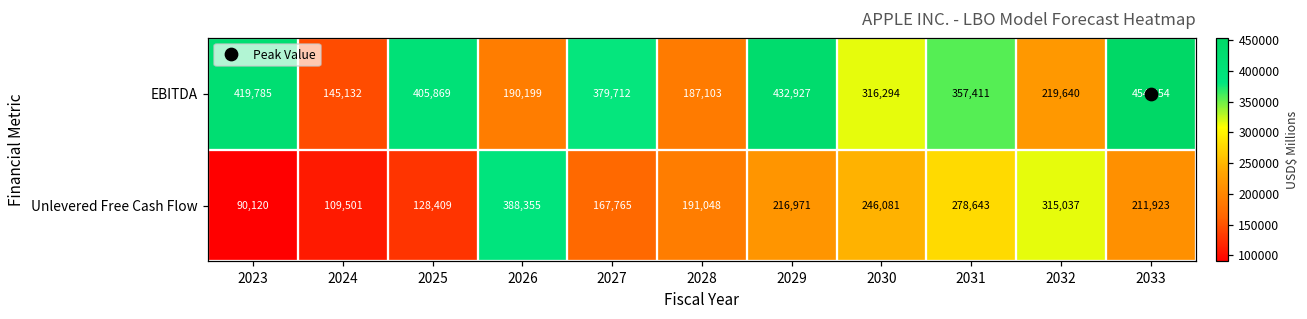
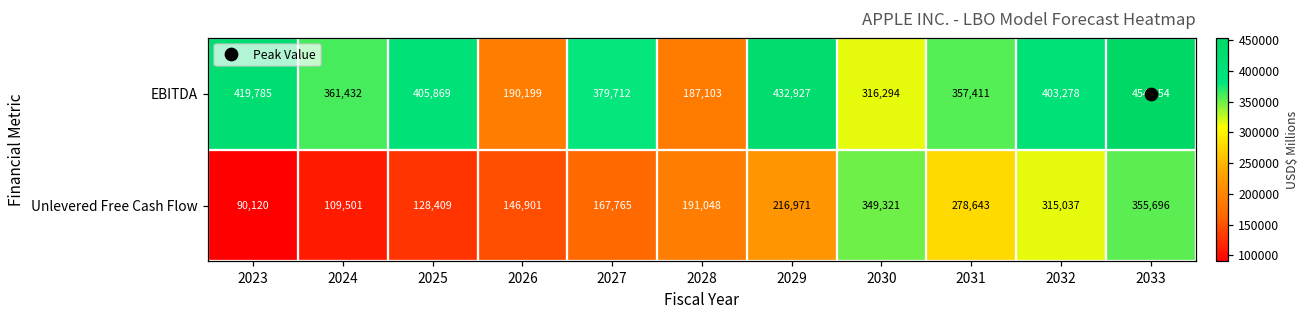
EBITDA, 2024: 145,132 -> 361,432
EBITDA, 2032: 219,640 -> 403,278
Unlevered Free Cash Flow, 2026: 388,355 -> 146,901
Unlevered Free Cash Flow, 2030: 246,081 -> 349,321
Unlevered Free Cash Flow, 2033: 211,923 -> 355,696
